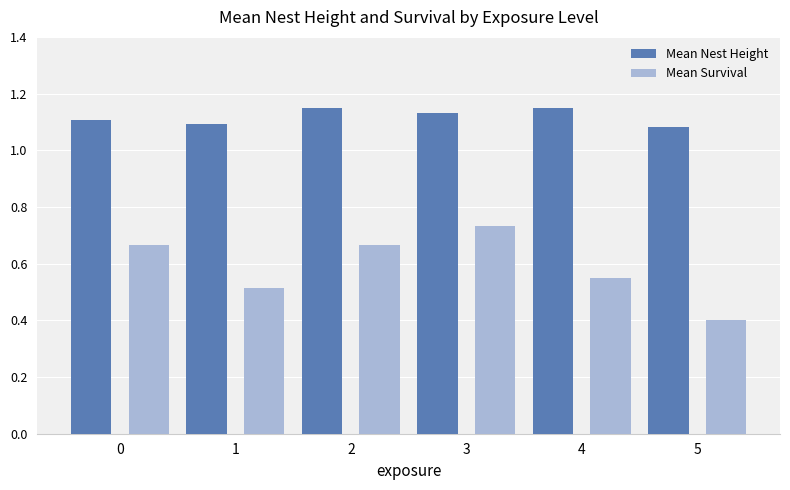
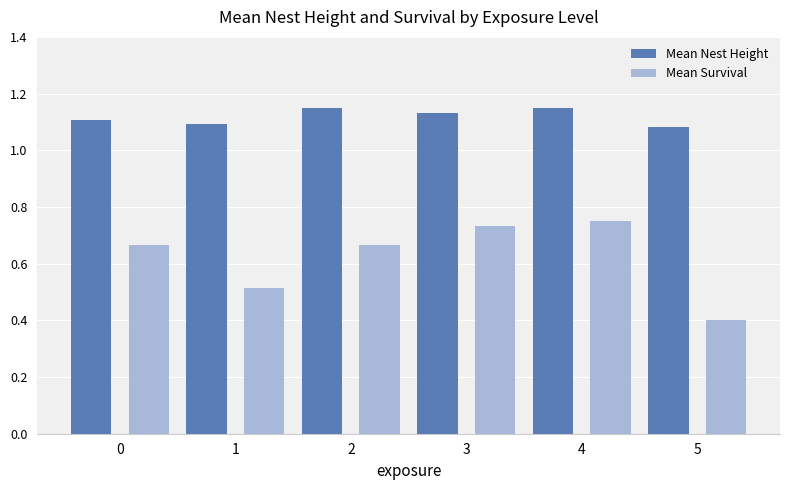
Mean Survival, 4: 0.55 -> 0.75
